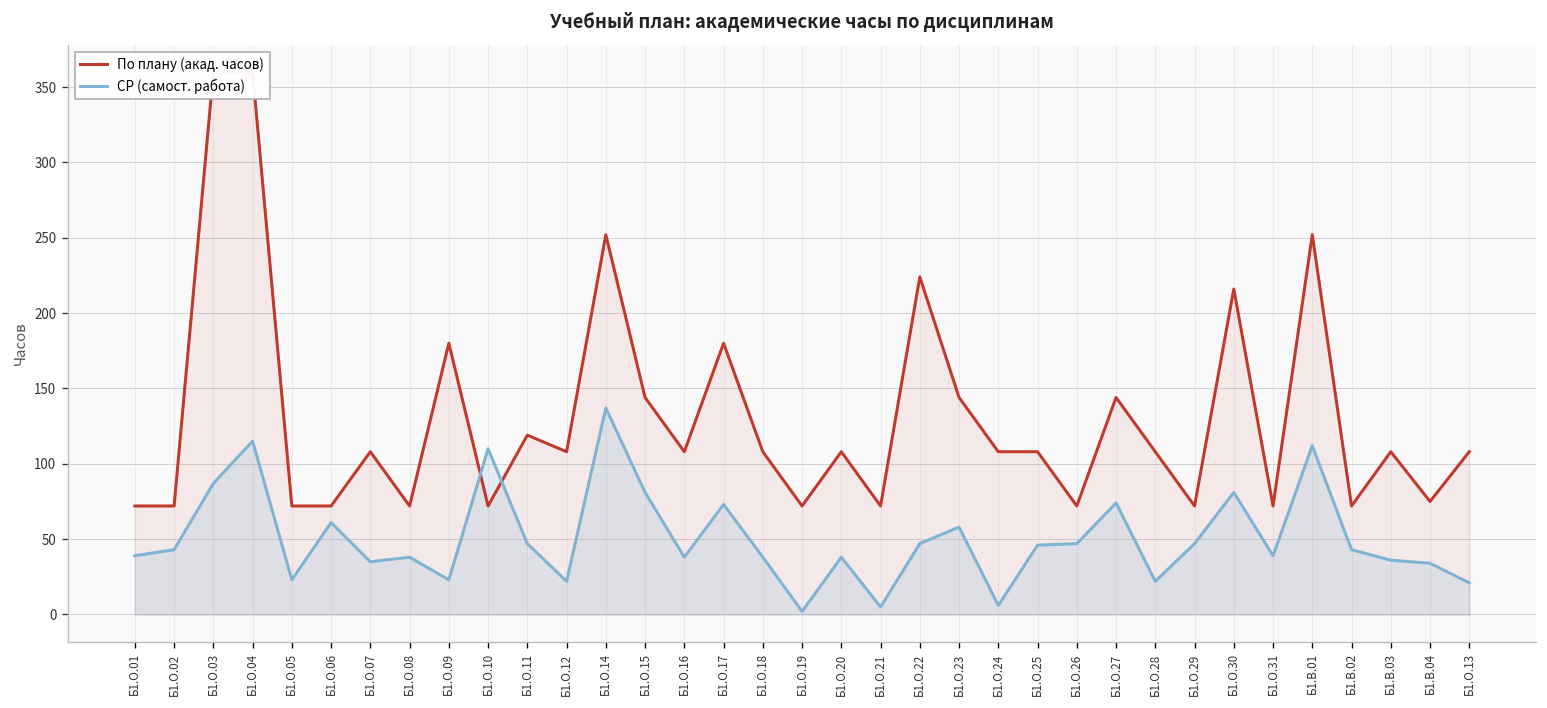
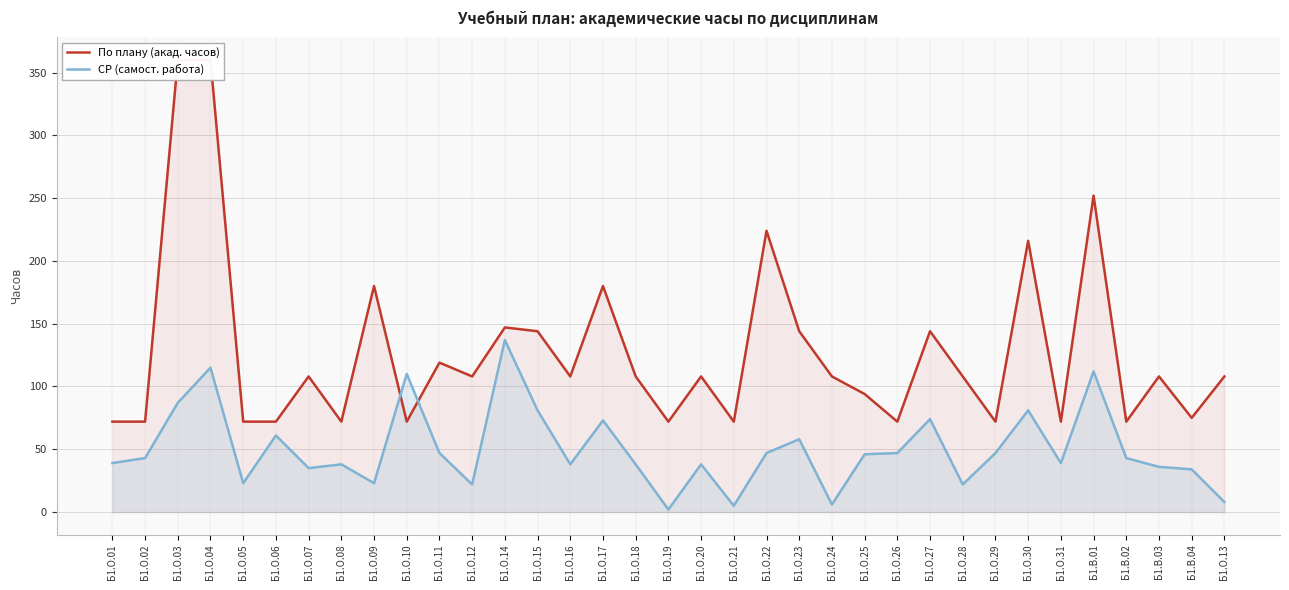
По плану (акад. часов), Б1.О.14: 252 -> 147
По плану (акад. часов), Б1.О.25: 108 -> 94
СР (самост. работа), Б1.О.13: 21 -> 8
